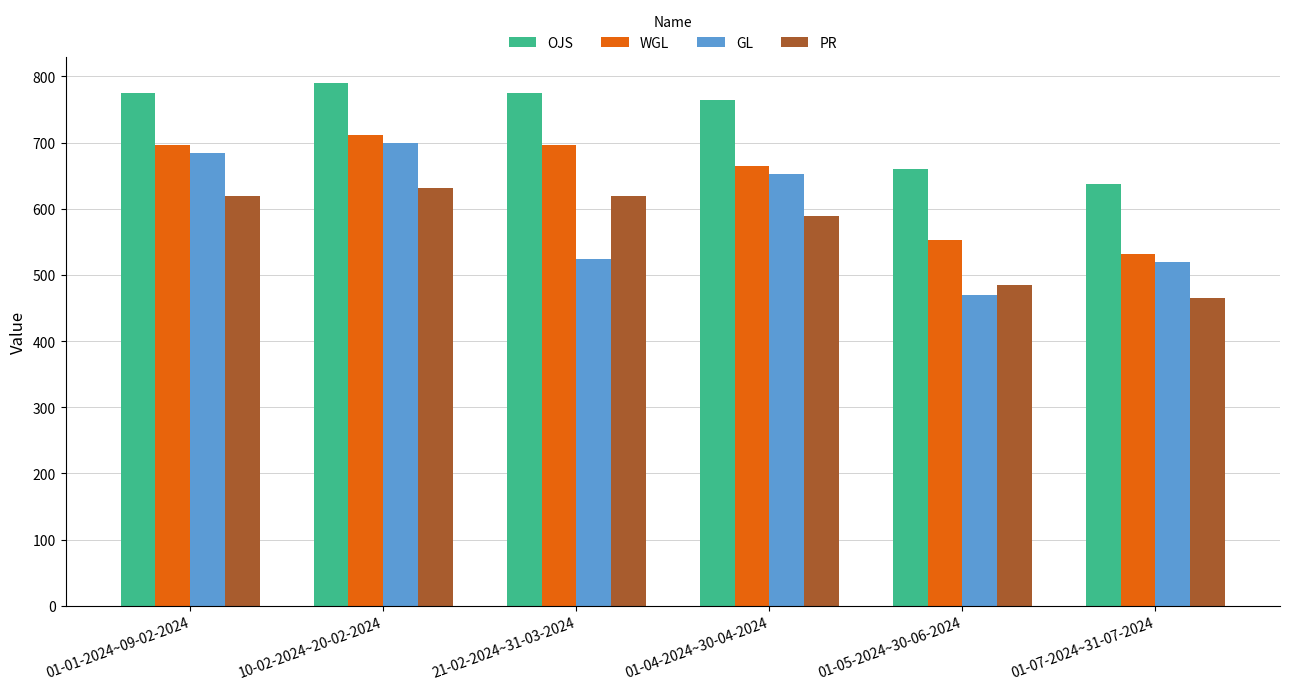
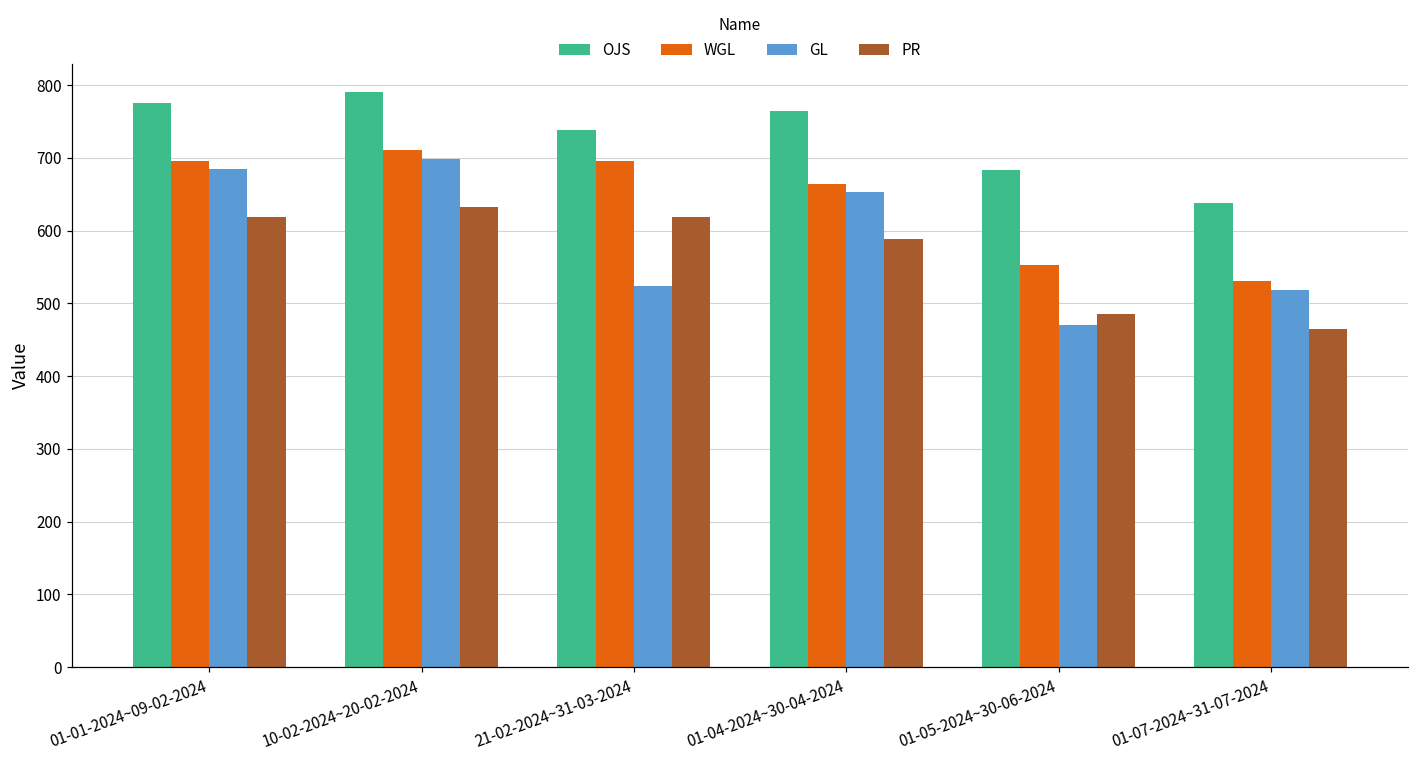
OJS, 21-02-2024~31-03-2024: 780 -> 740
OJS, 01-05-2024~30-06-2024: 660 -> 680
